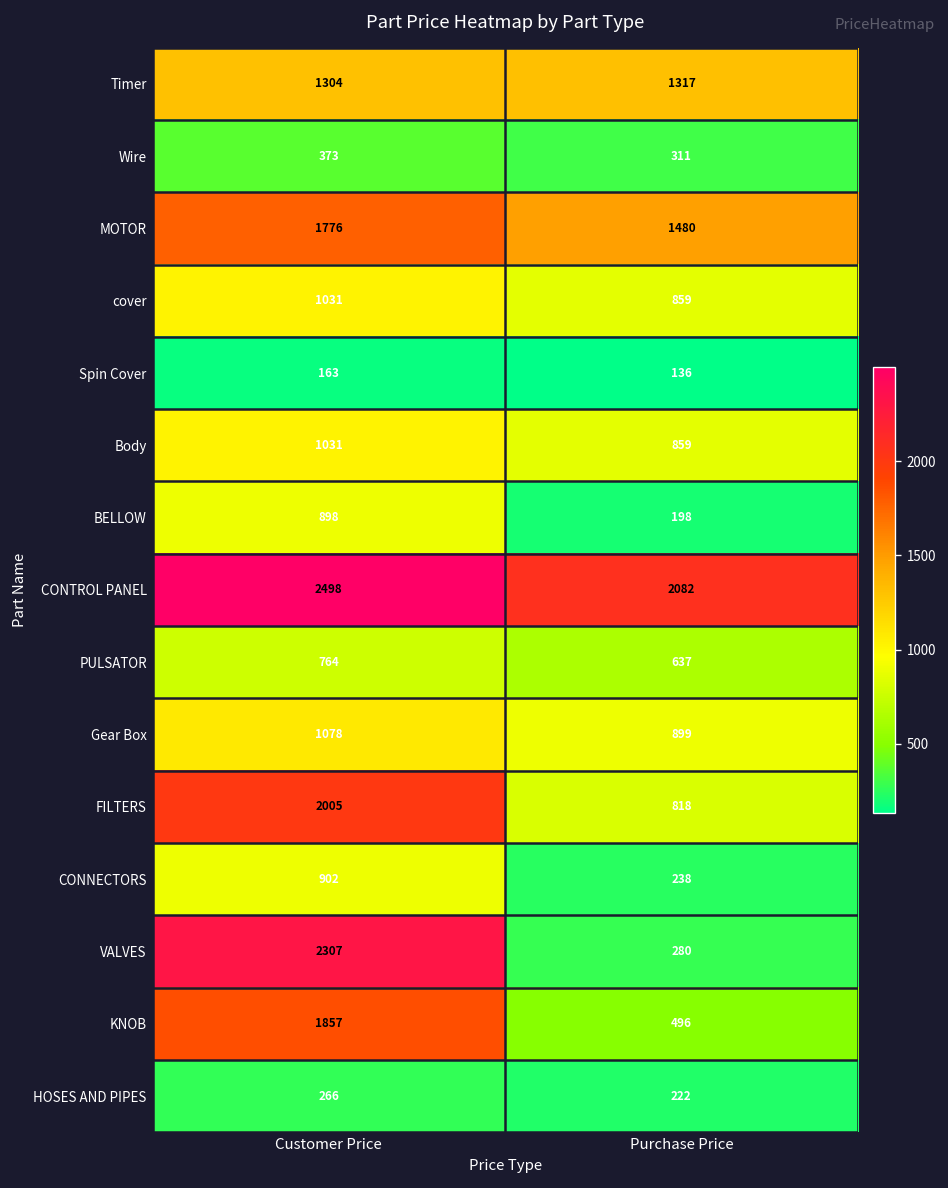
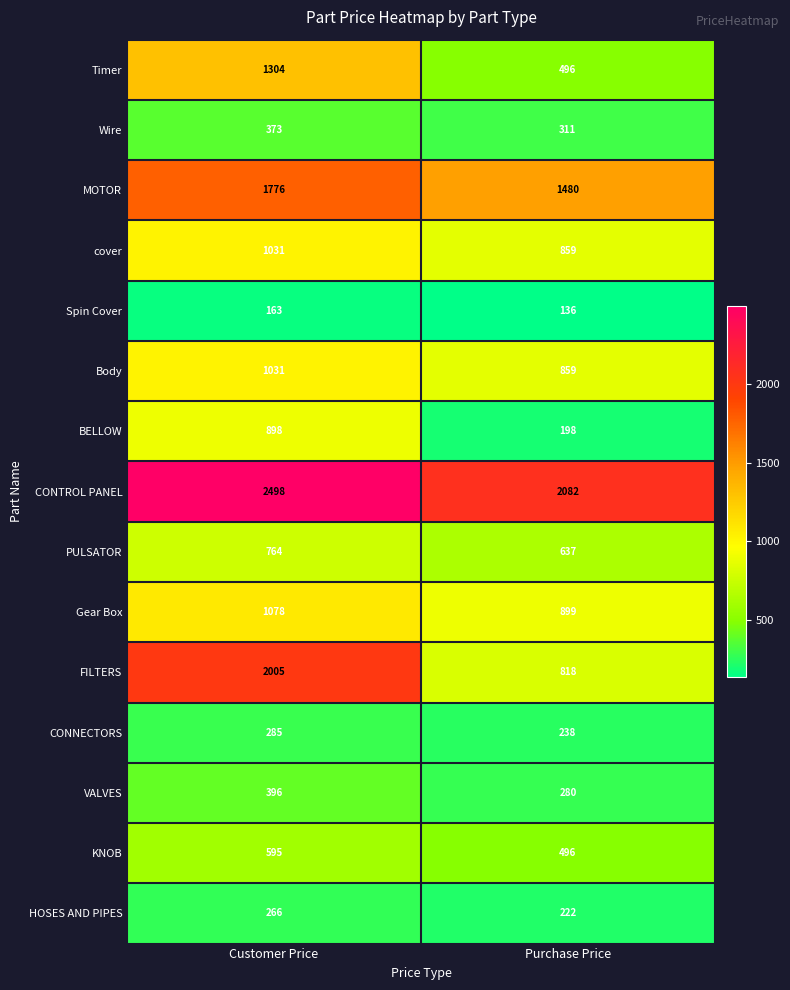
Timer, Purchase Price: 1317 -> 496
CONNECTORS, Customer Price: 902 -> 285
VALVES, Customer Price: 2307 -> 396
KNOB, Customer Price: 1857 -> 595
